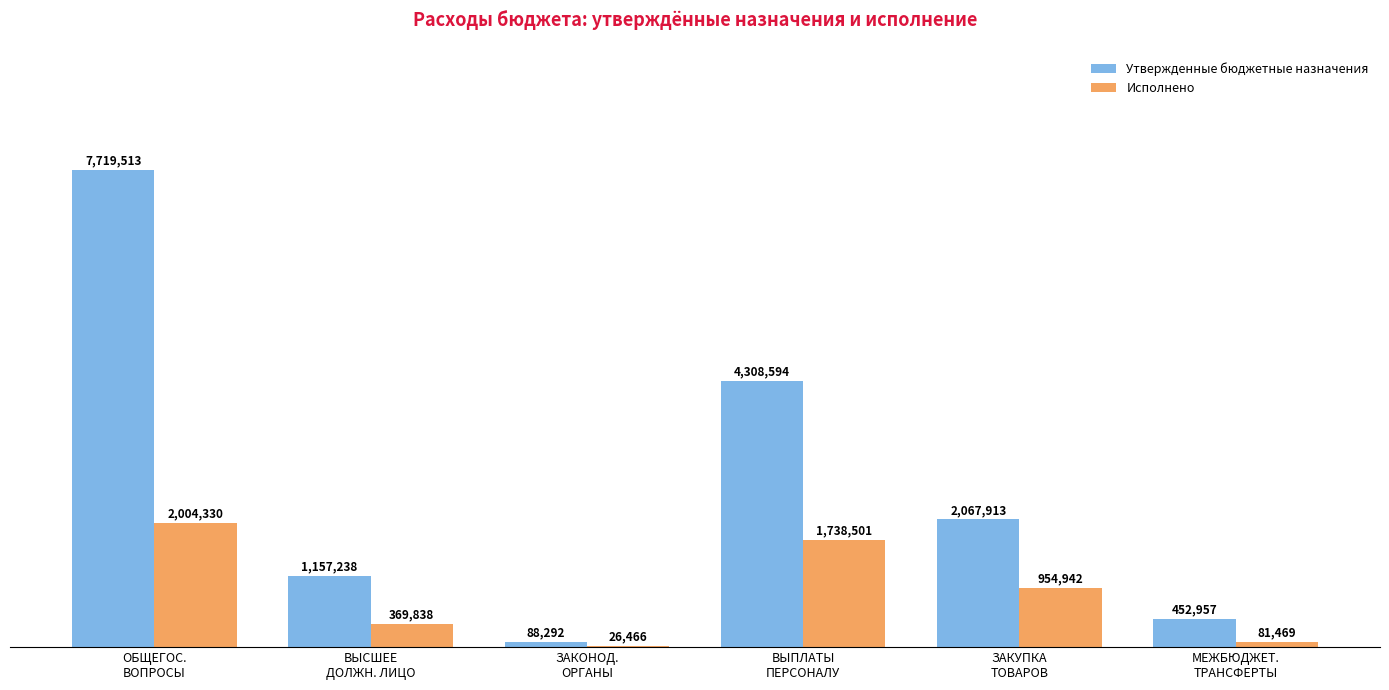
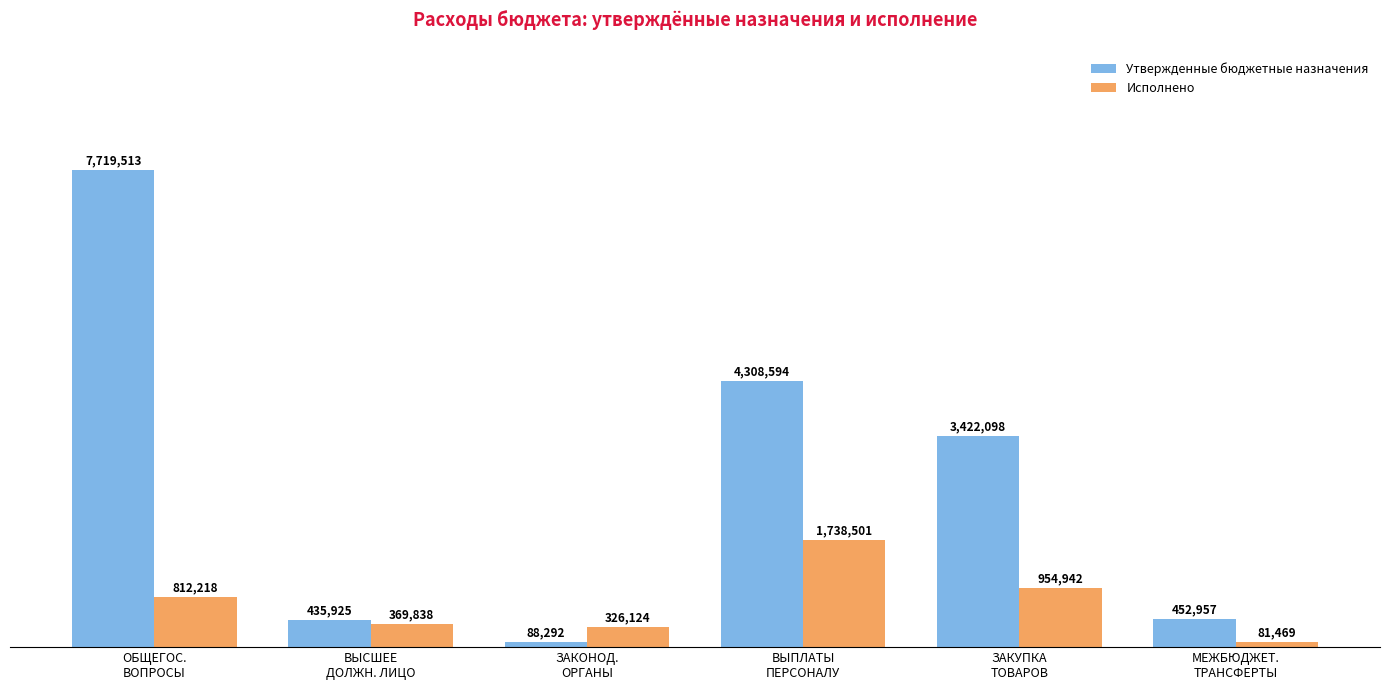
Исполнено, ОБЩЕГОС. ВОПРОСЫ: 2,004,330 -> 812,218
Утвержденные бюджетные назначения, ВЫСШЕЕ ДОЛЖН. ЛИЦО: 1,157,238 -> 435,925
Исполнено, ЗАКОНОД. ОРГАНЫ: 26,466 -> 326,124
Утвержденные бюджетные назначения, ЗАКУПКА ТОВАРОВ: 2,067,913 -> 3,422,098
